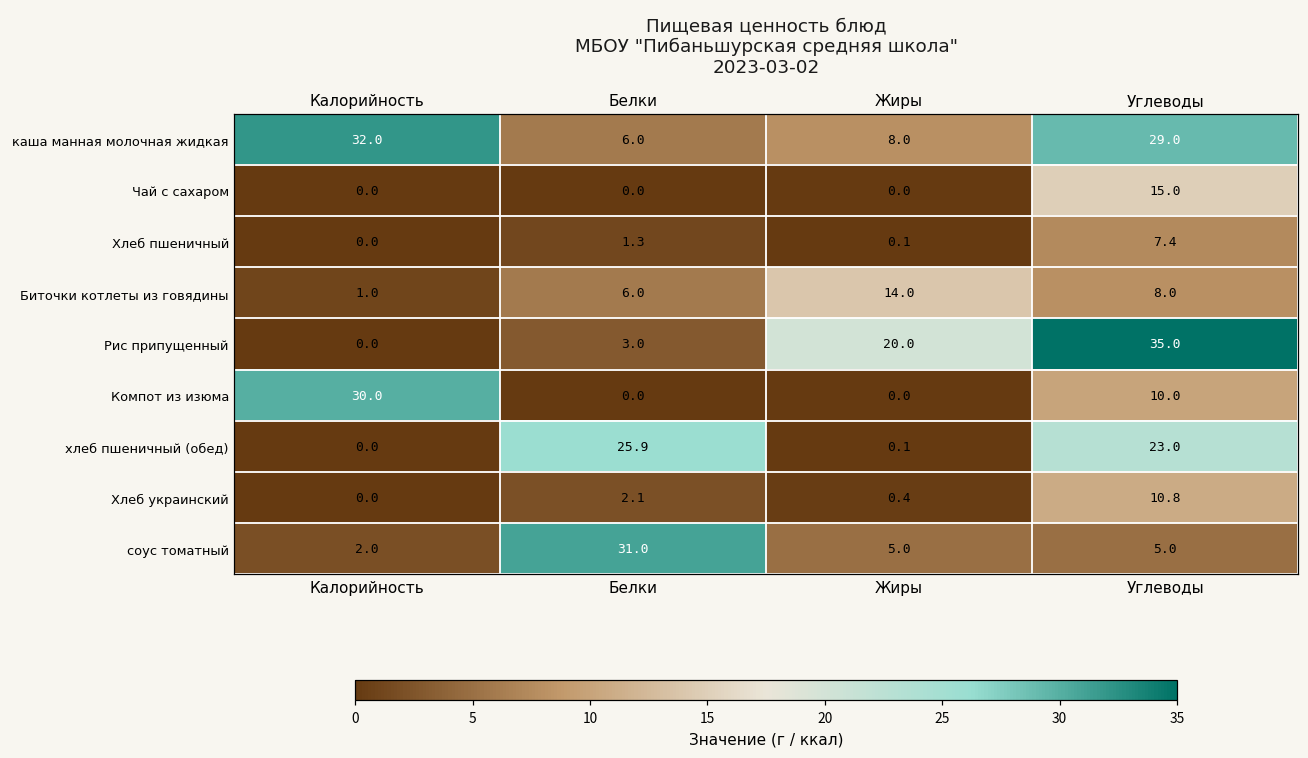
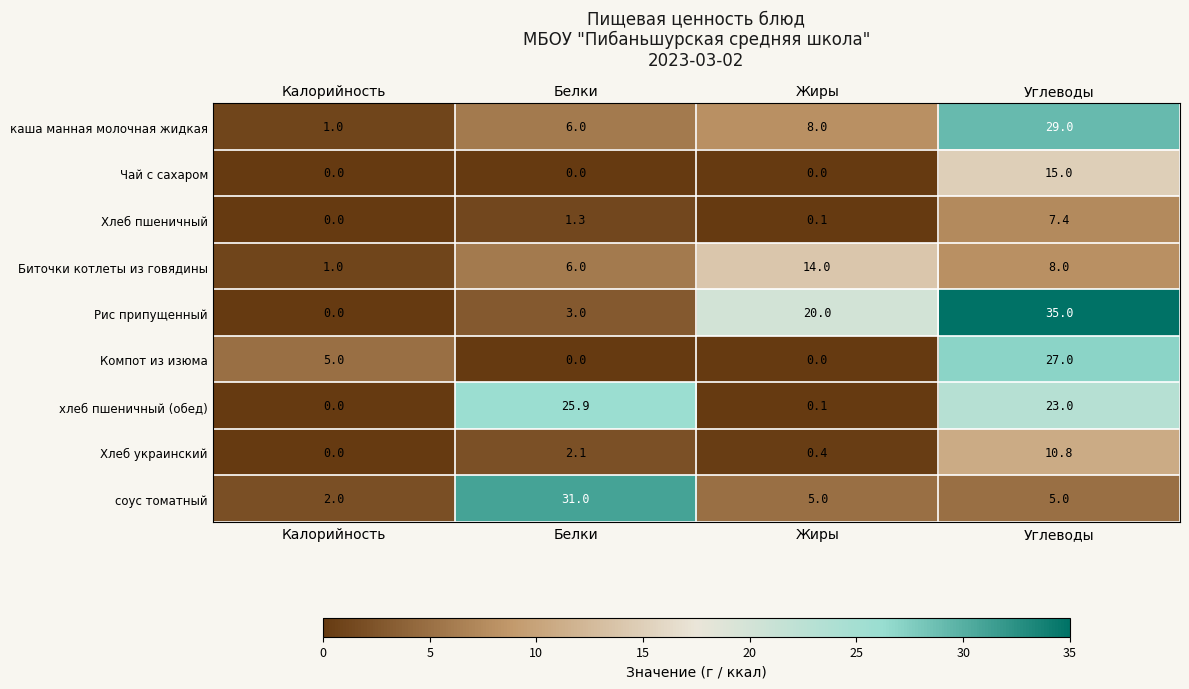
каша манная молочная жидкая, Калорийность: 32.0 -> 1.0
Компот из изюма, Калорийность: 30.0 -> 5.0
Компот из изюма, Углеводы: 10.0 -> 27.0
